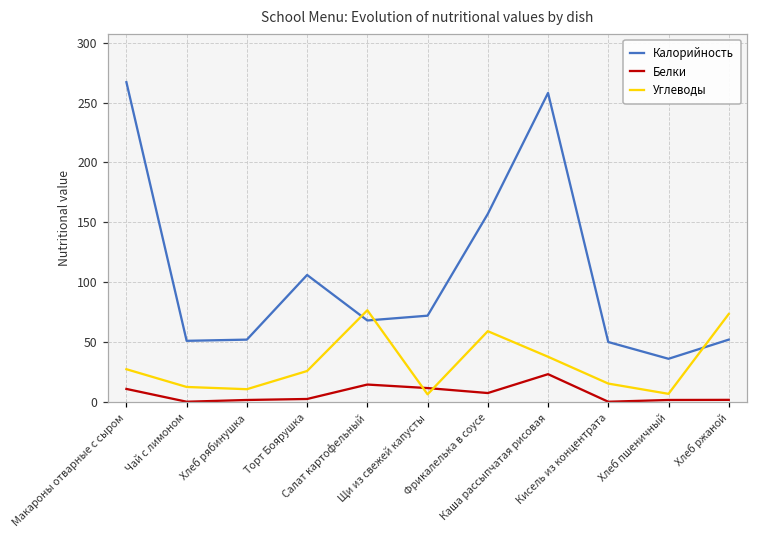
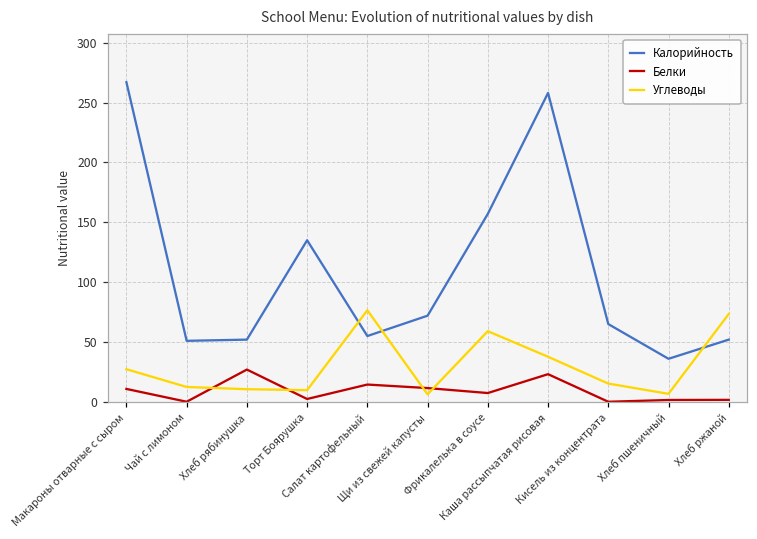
Белки, Хлеб рябинушка: 2 -> 27
Калорийность, Торт Боярушка: 106 -> 135
Углеводы, Торт Боярушка: 26 -> 10
Калорийность, Салат картофельный: 68 -> 55
Калорийность, Кисель из концентрата: 50 -> 65
